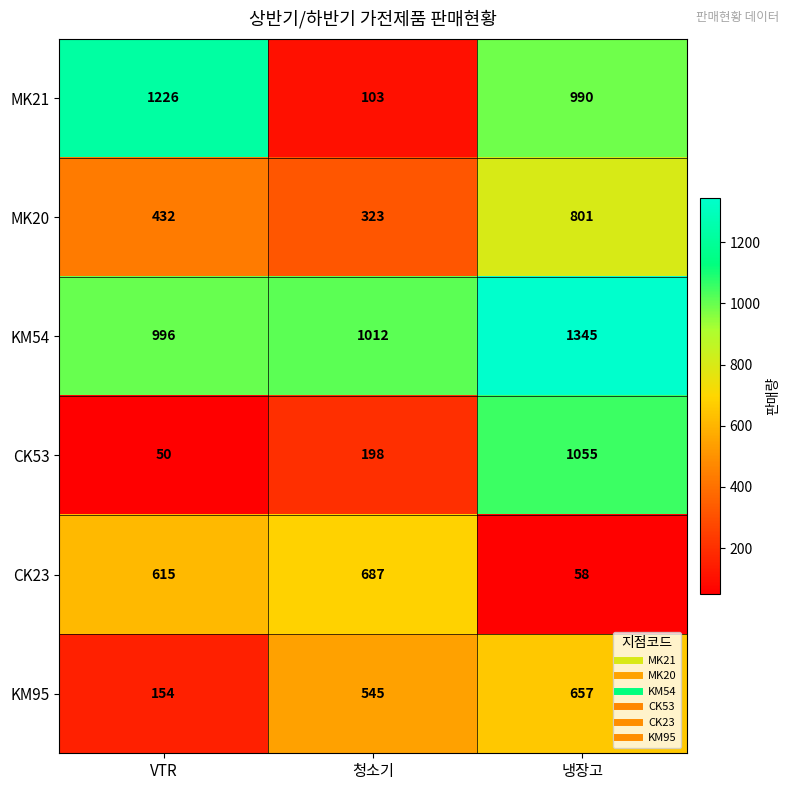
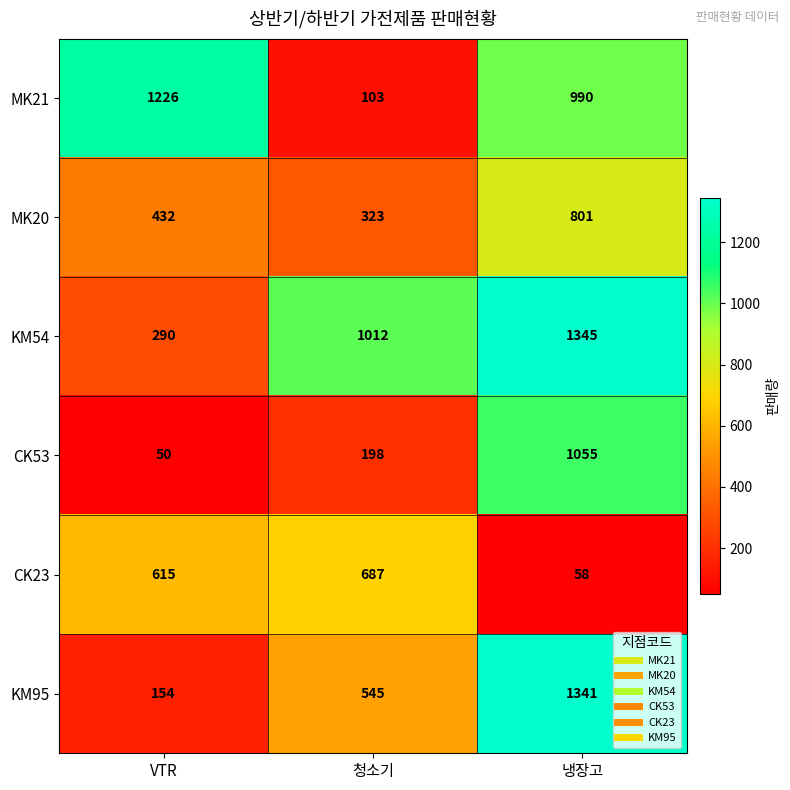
KM54, VTR: 996 -> 290
KM95, 냉장고: 657 -> 1341
